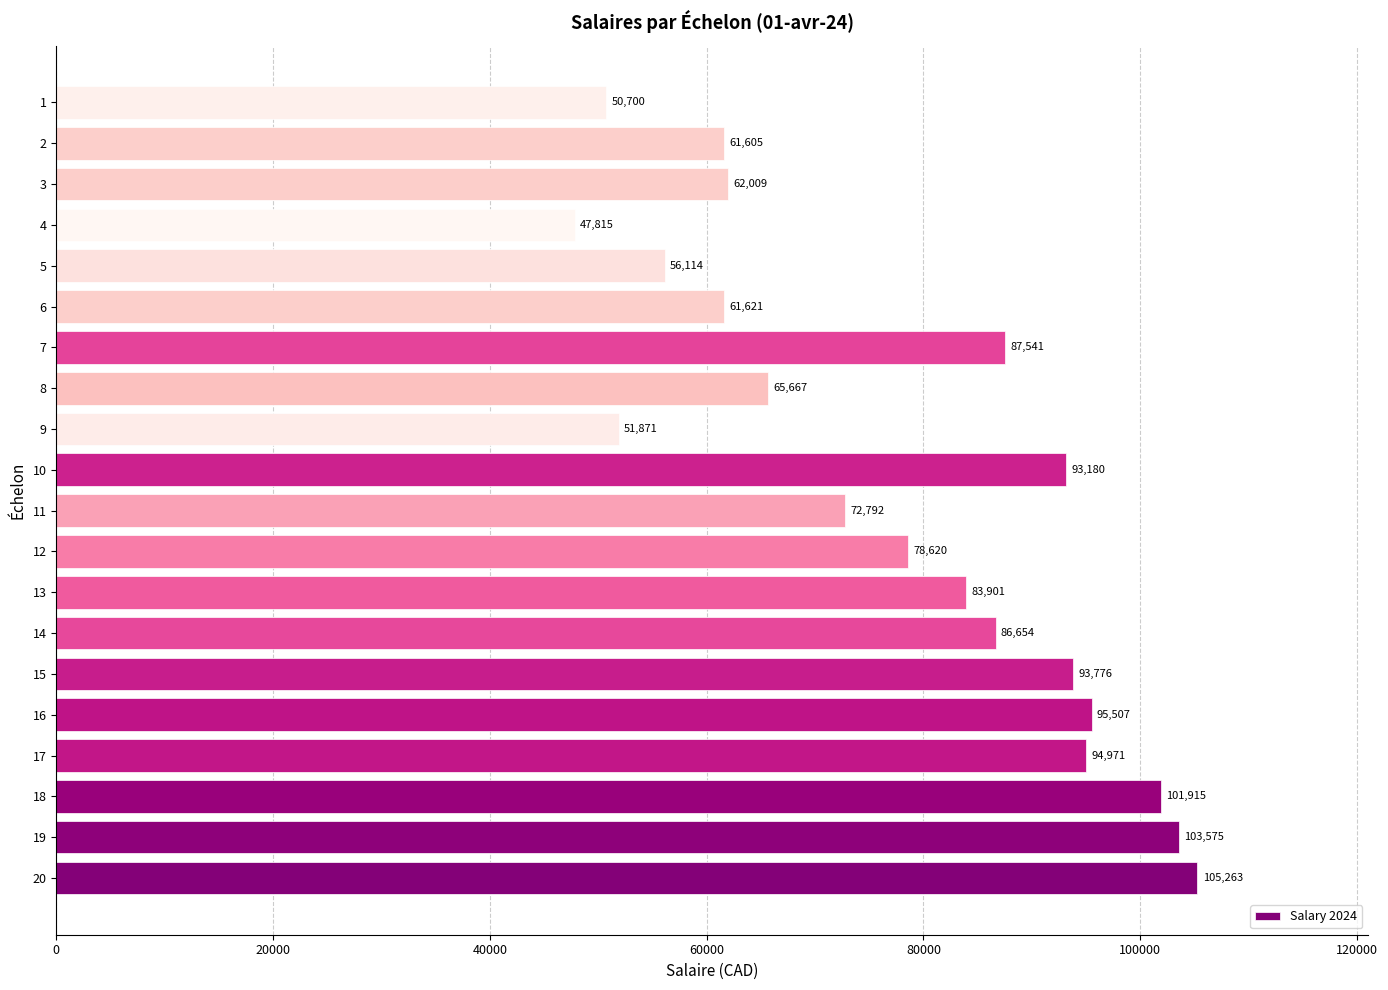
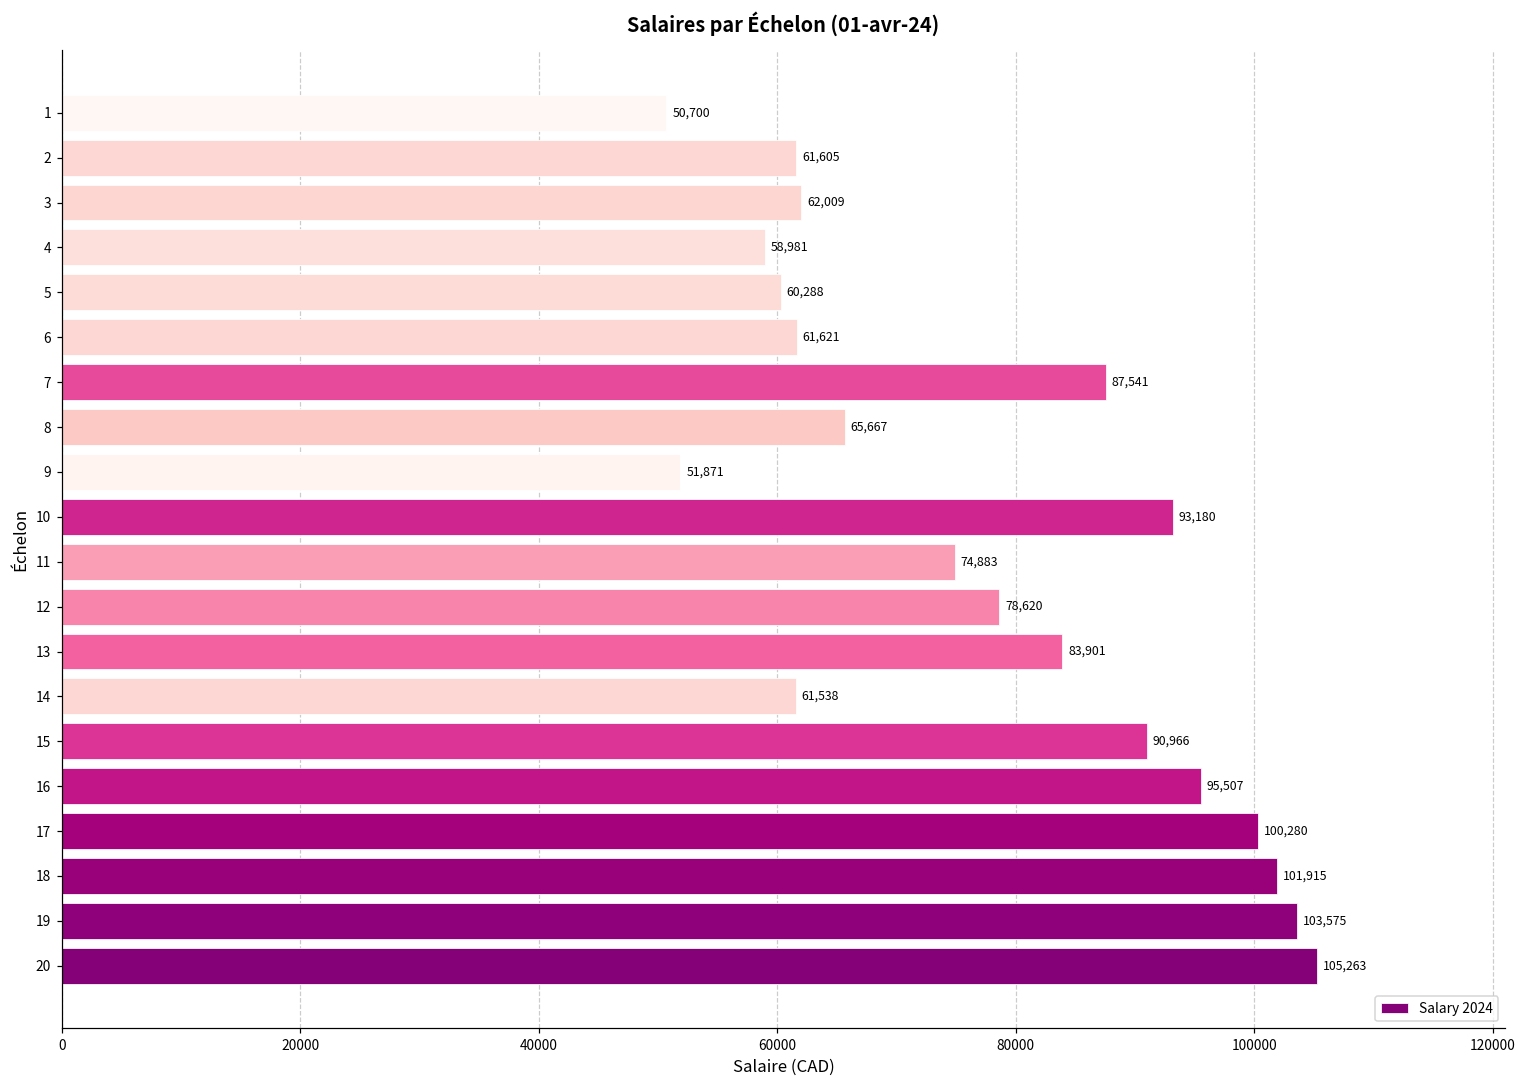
4: 47,815 -> 58,981
5: 56,114 -> 60,288
11: 72,792 -> 74,883
14: 86,654 -> 61,538
15: 93,776 -> 90,966
17: 94,971 -> 100,280
